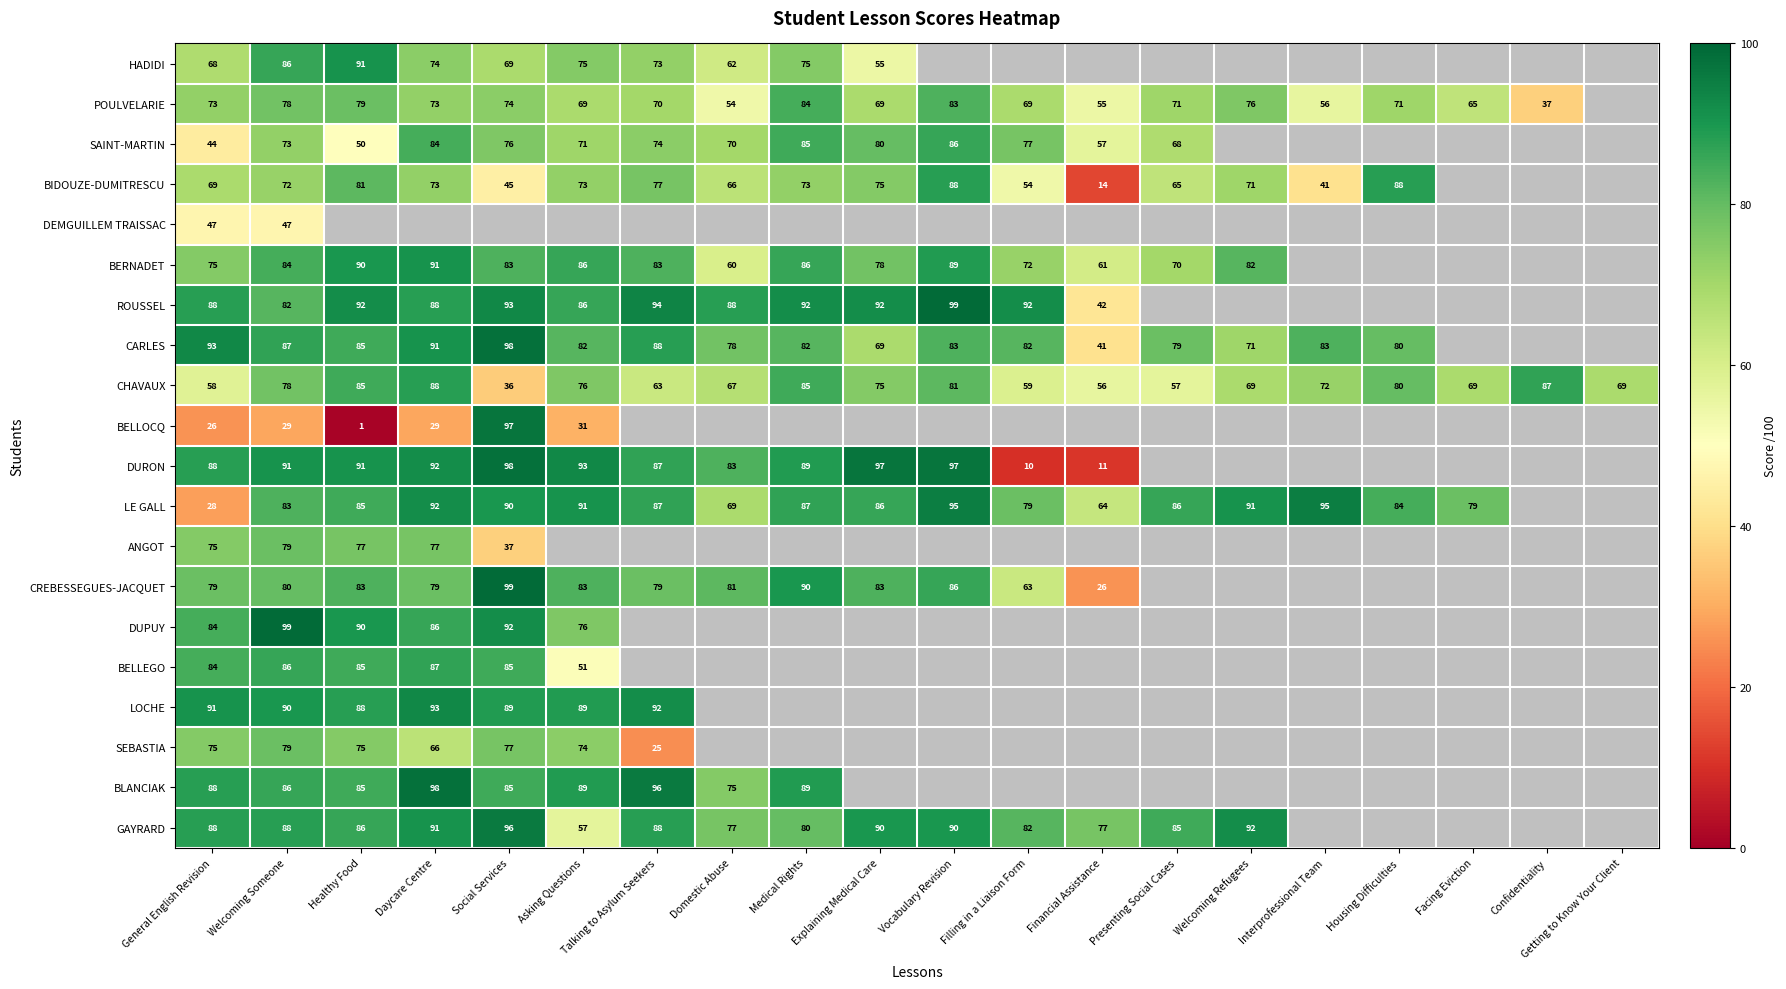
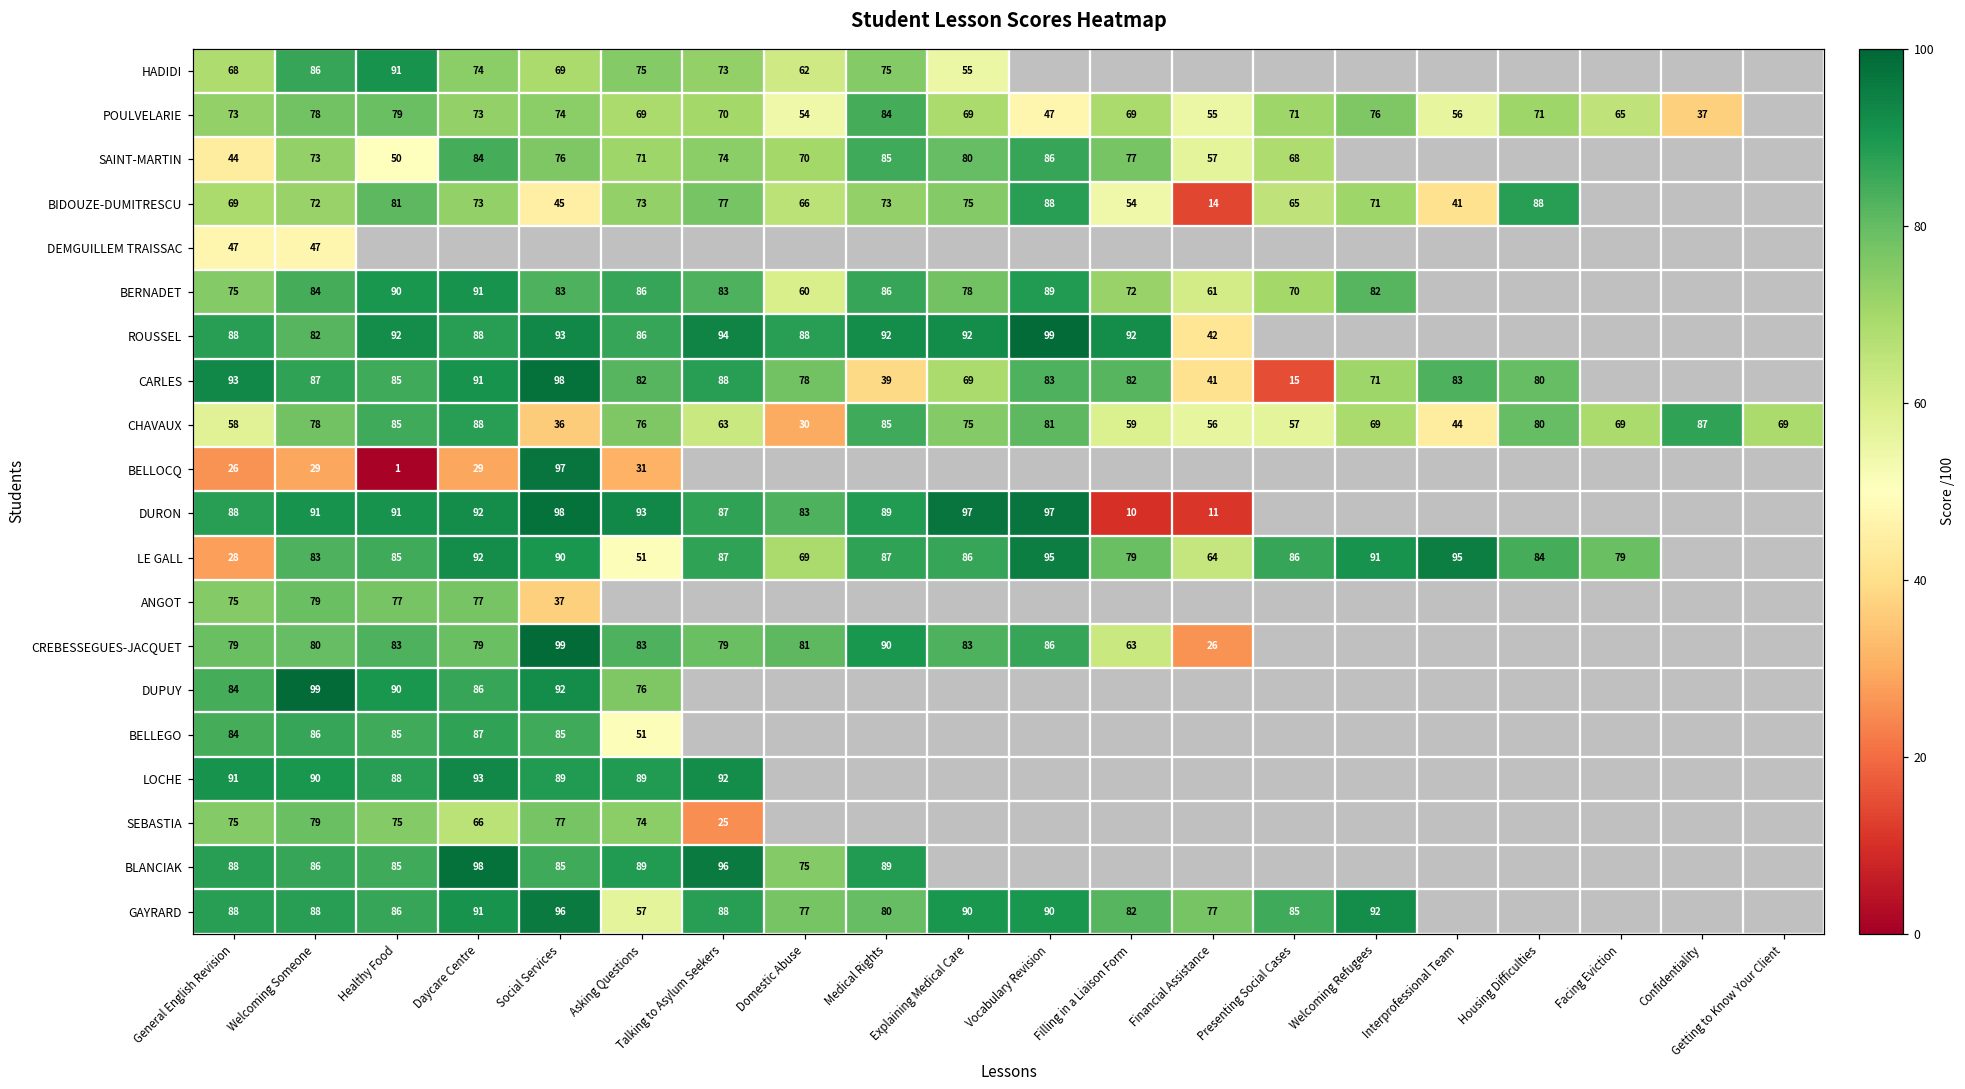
POULVELARIE, Vocabulary Revision: 83 -> 47
CARLES, Medical Rights: 82 -> 39
CARLES, Presenting Social Cases: 79 -> 15
CHAVAUX, Domestic Abuse: 67 -> 30
CHAVAUX, Interprofessional Team: 72 -> 44
LE GALL, Asking Questions: 91 -> 51
